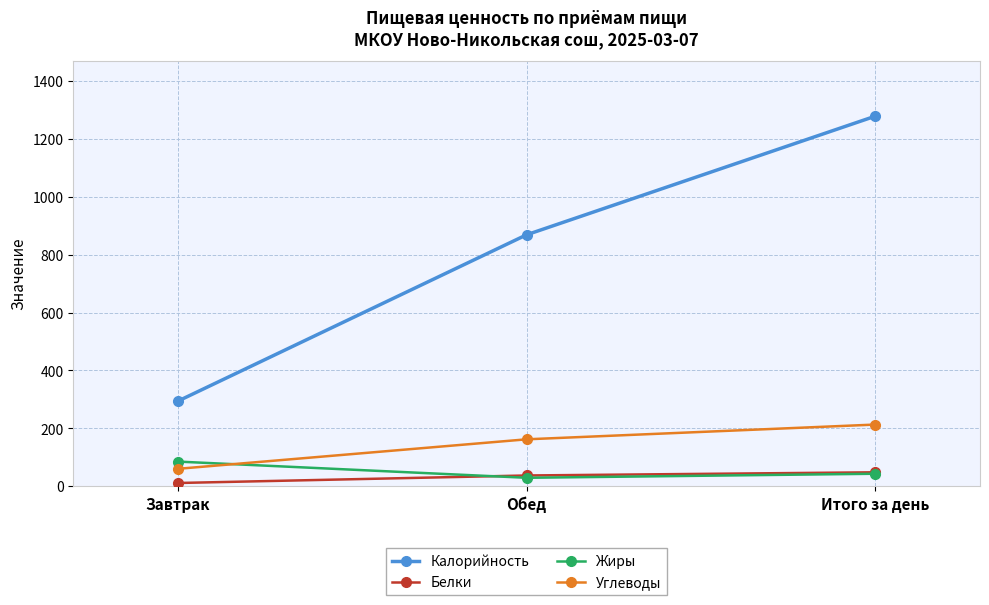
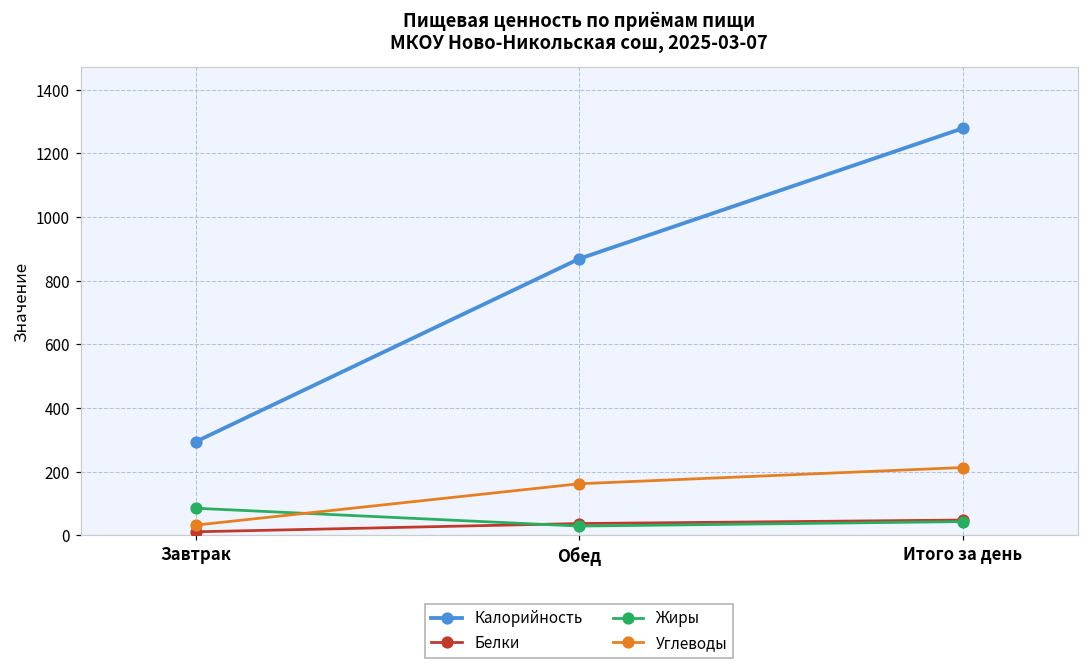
Углеводы, Завтрак: 60 -> 30
